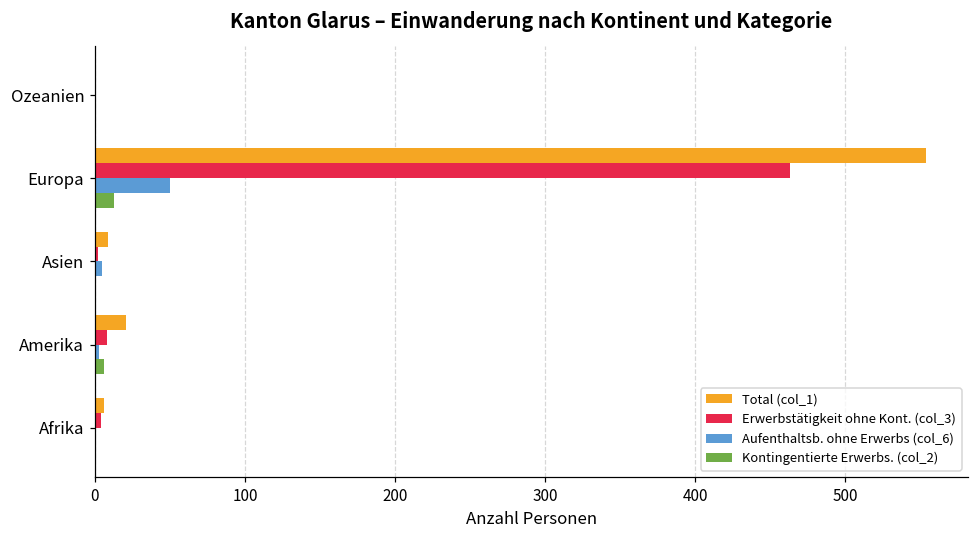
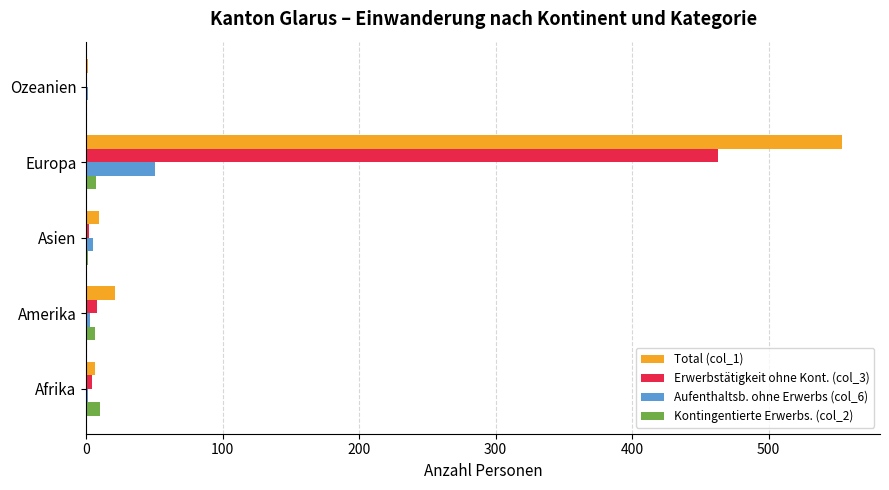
Kontingentierte Erwerbs. (col_2), Europa: 13 -> 7
Kontingentierte Erwerbs. (col_2), Afrika: 1 -> 10
